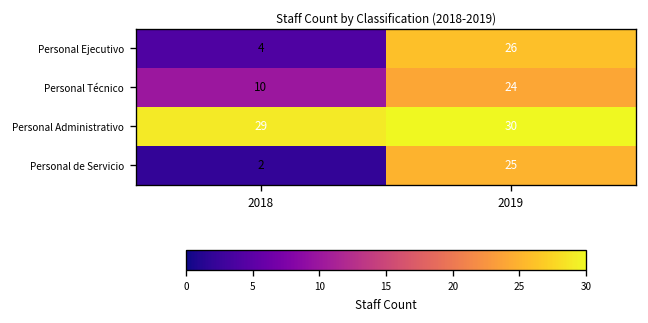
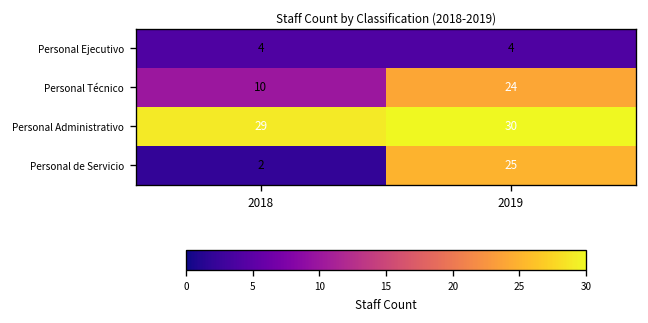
Personal Ejecutivo, 2019: 26 -> 4
